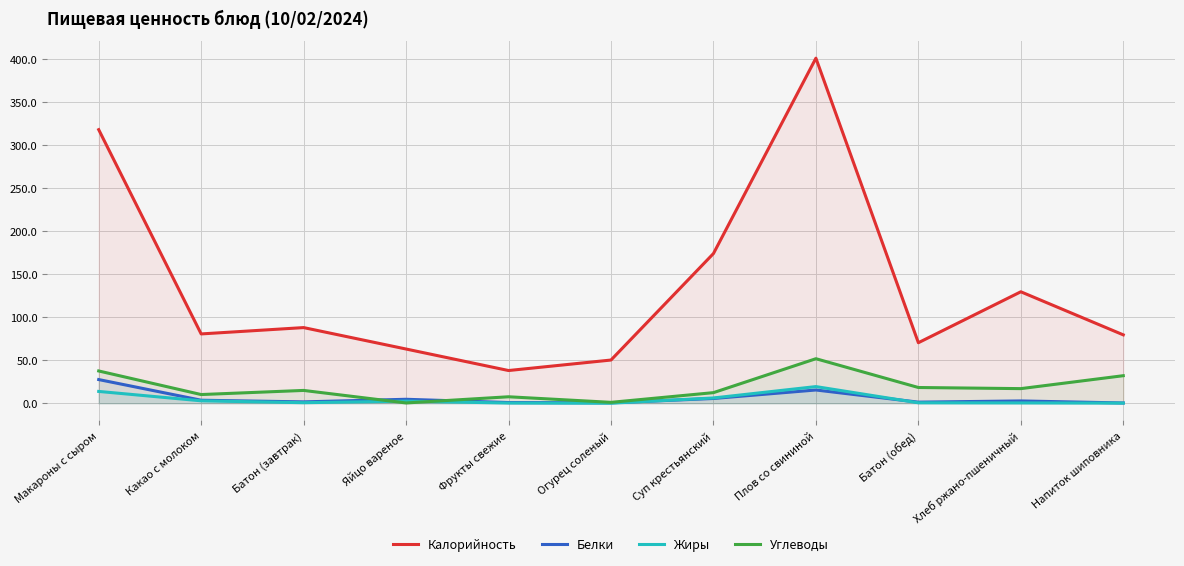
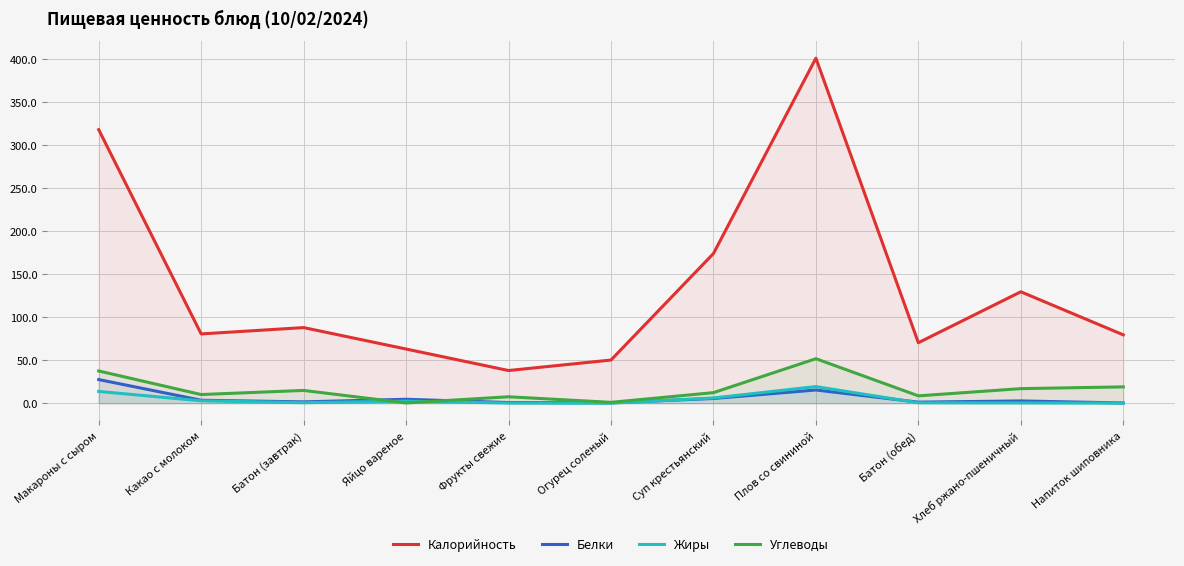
Углеводы, Батон (обед): 20 -> 10
Углеводы, Напиток шиповника: 30 -> 20
